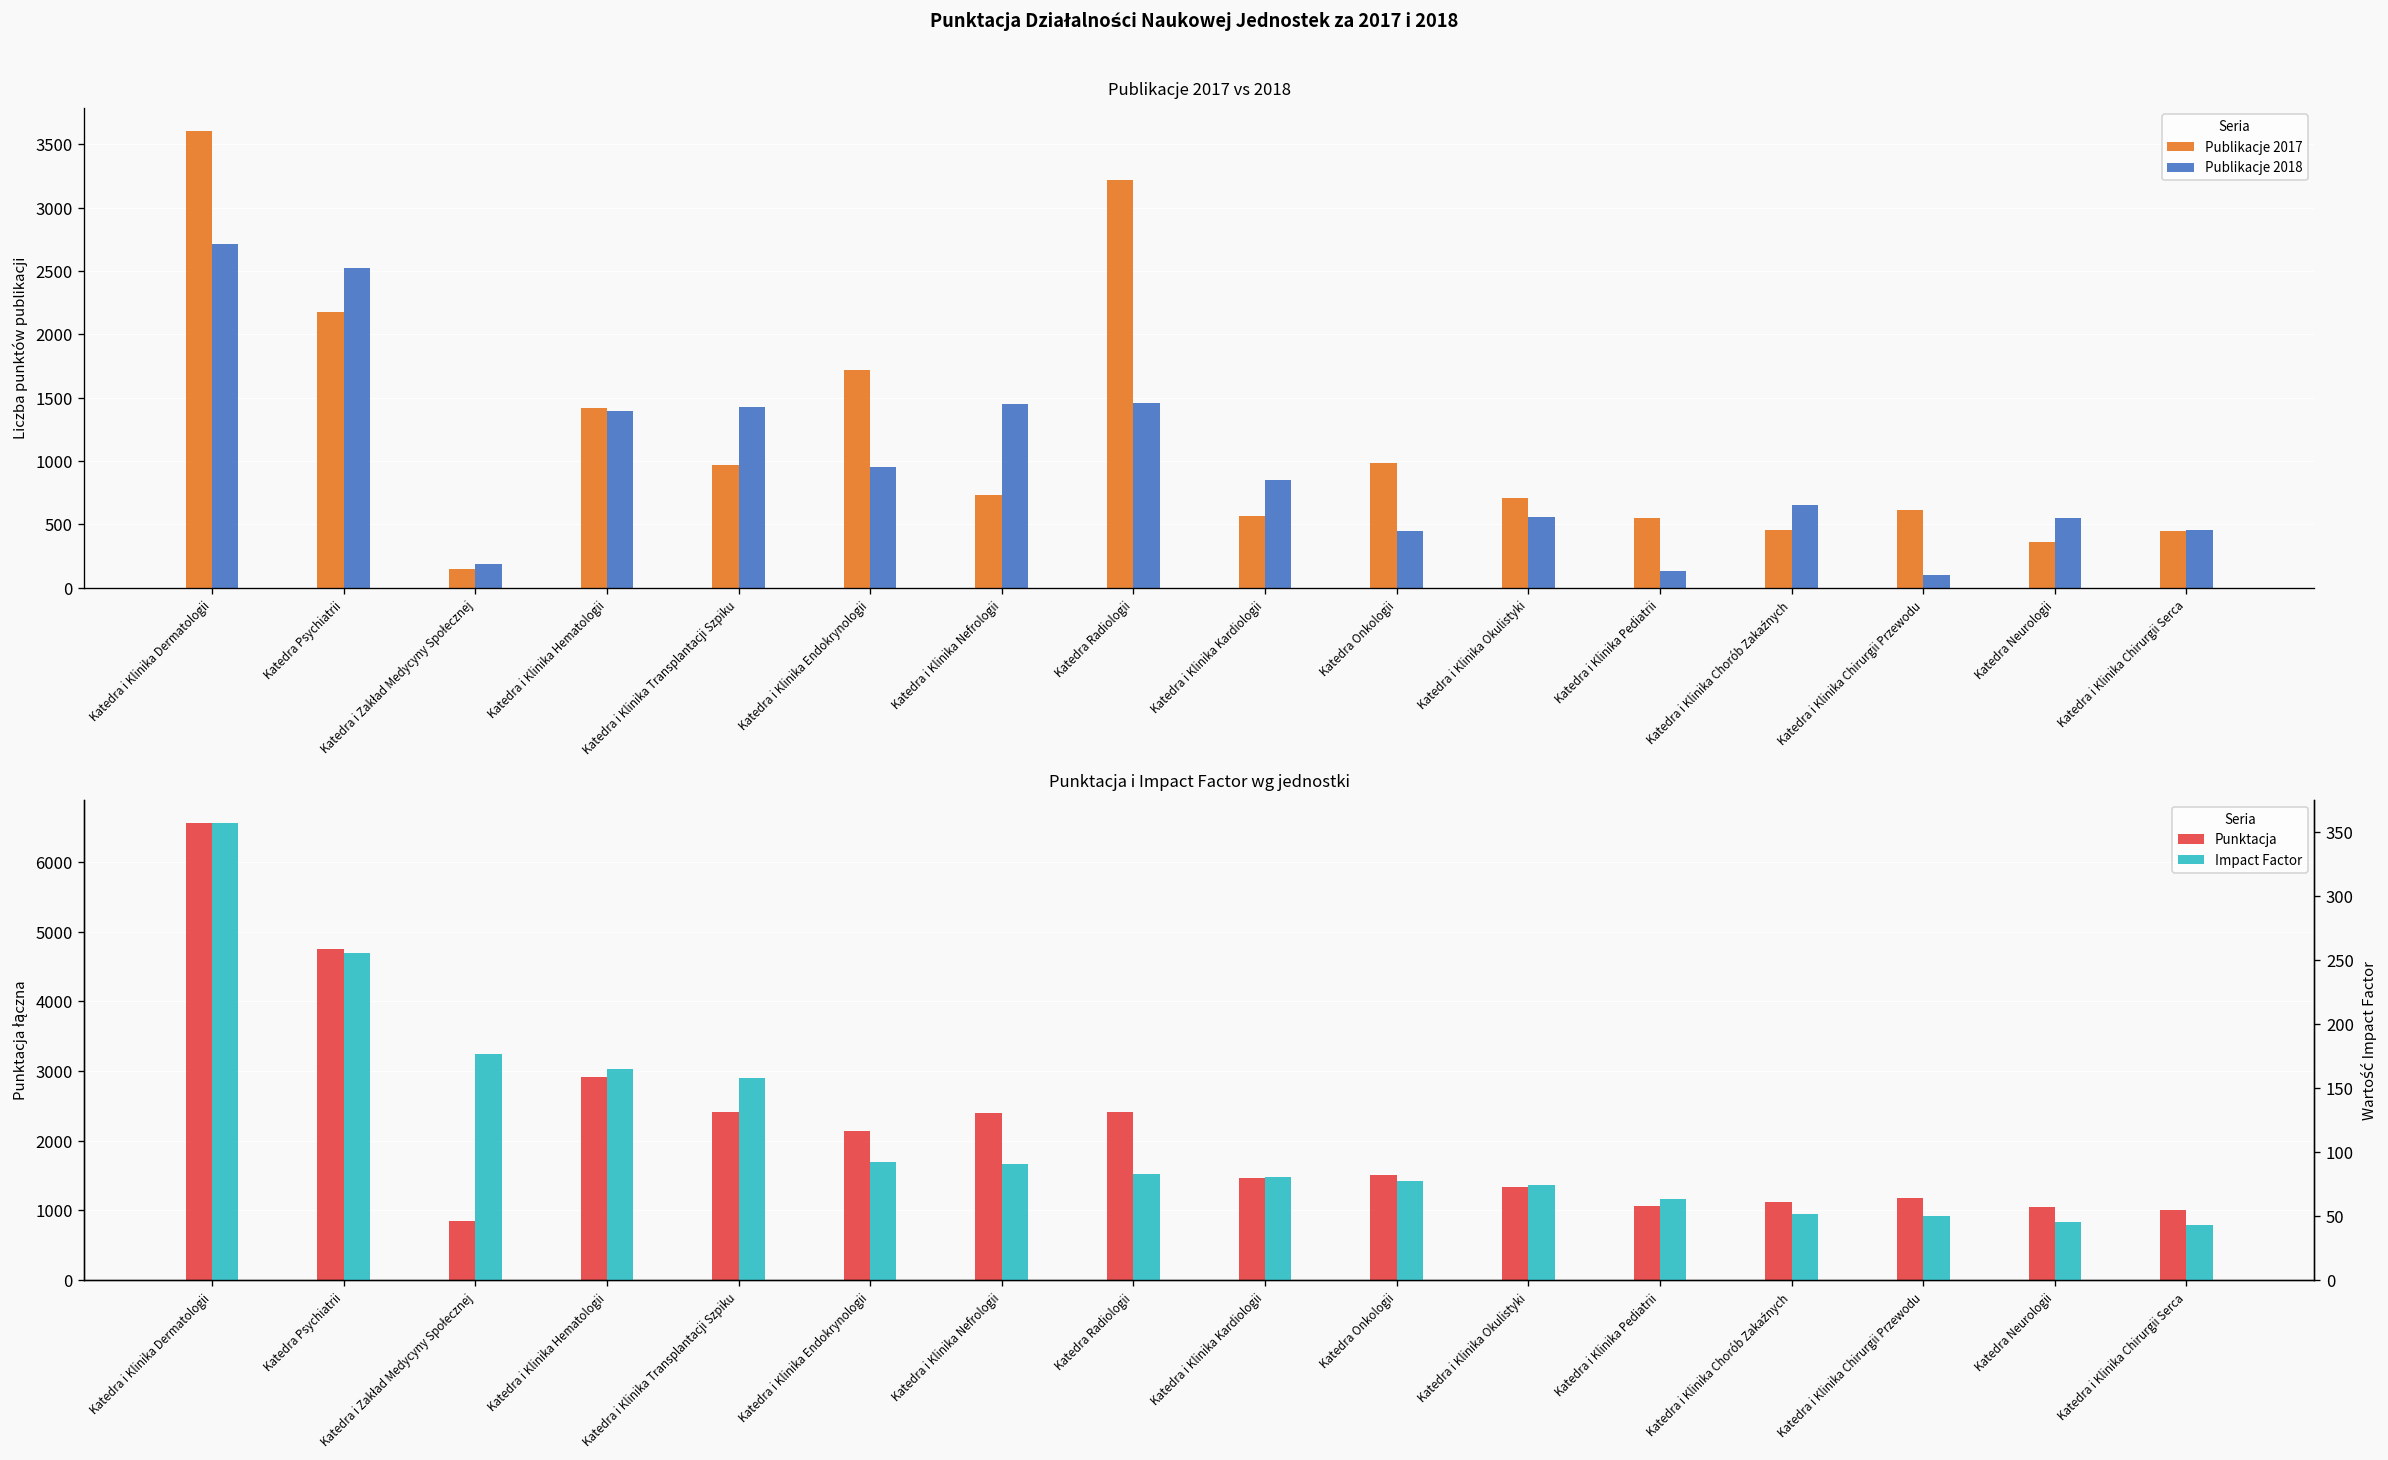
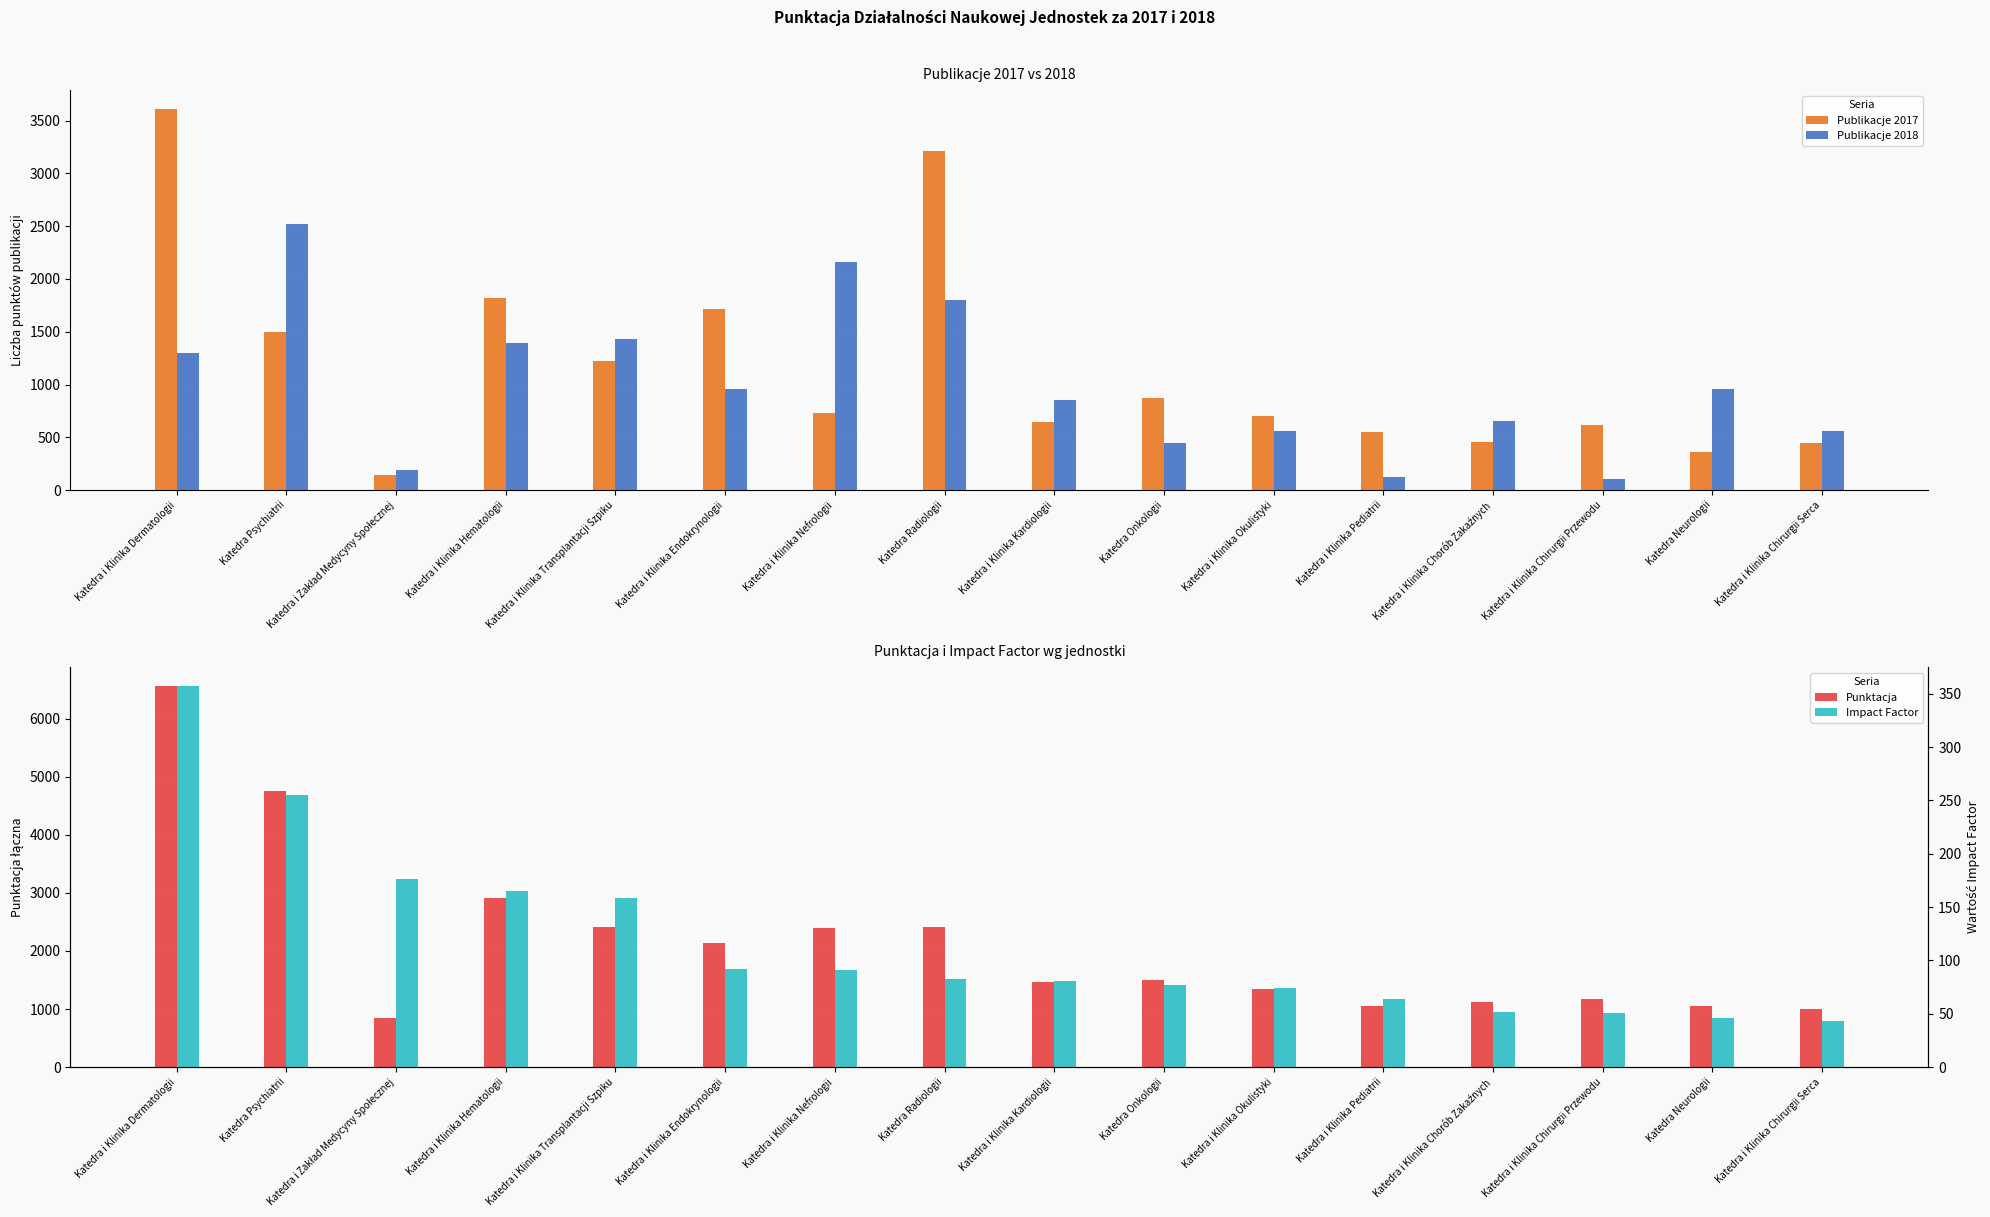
Publikacje 2017 vs 2018, Publikacje 2018, Katedra i Klinika Dermatologii: 2710 -> 1300
Publikacje 2017 vs 2018, Publikacje 2017, Katedra Psychiatrii: 2180 -> 1500
Publikacje 2017 vs 2018, Publikacje 2017, Katedra i Klinika Hematologii: 1420 -> 1820
Publikacje 2017 vs 2018, Publikacje 2017, Katedra i Klinika Transplantacji Szpiku: 970 -> 1230
Publikacje 2017 vs 2018, Publikacje 2018, Katedra i Klinika Nefrologii: 1450 -> 2160
Publikacje 2017 vs 2018, Publikacje 2018, Katedra Radiologii: 1460 -> 1800
Publikacje 2017 vs 2018, Publikacje 2017, Katedra i Klinika Kardiologii: 570 -> 650
Publikacje 2017 vs 2018, Publikacje 2017, Katedra Onkologii: 980 -> 870
Publikacje 2017 vs 2018, Publikacje 2018, Katedra Neurologii: 550 -> 950
Publikacje 2017 vs 2018, Publikacje 2018, Katedra i Klinika Chirurgii Serca: 460 -> 560
